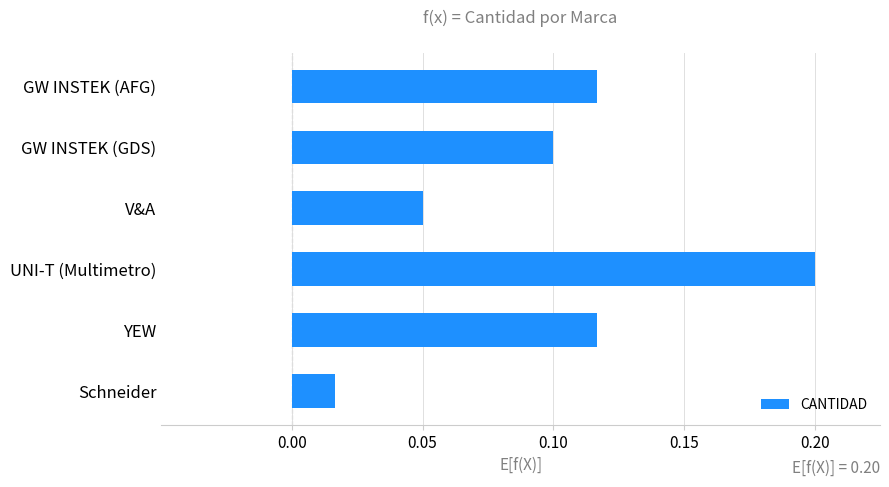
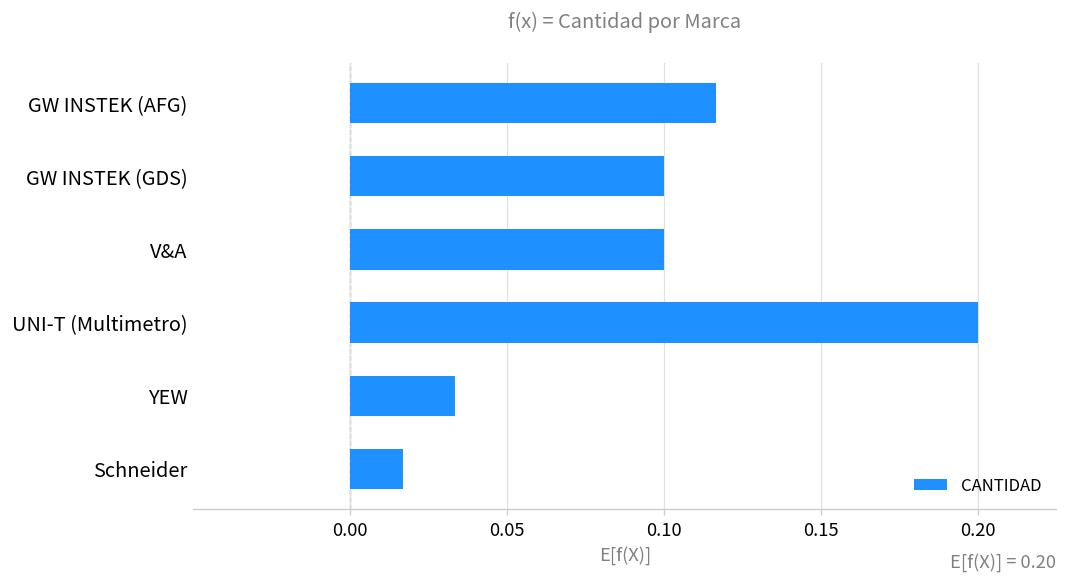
V&A: 0.050 -> 0.100
YEW: 0.117 -> 0.033
